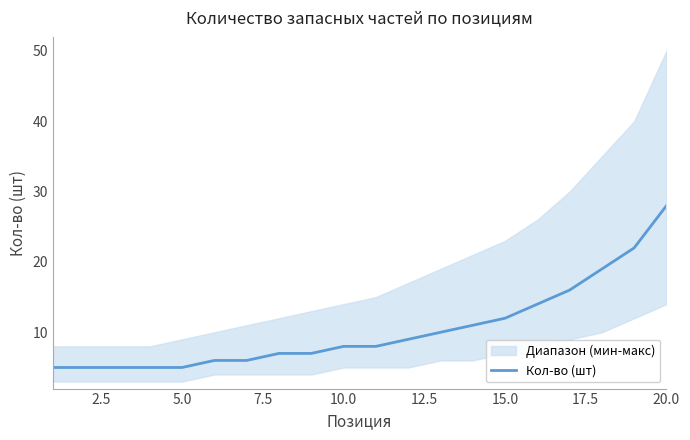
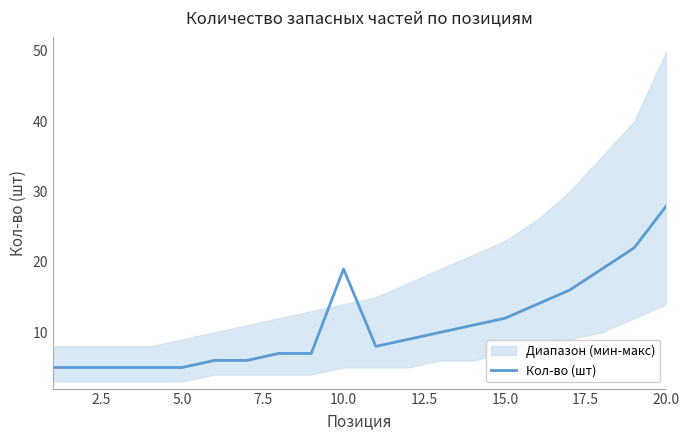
Кол-во (шт), 10.0: 8 -> 19
